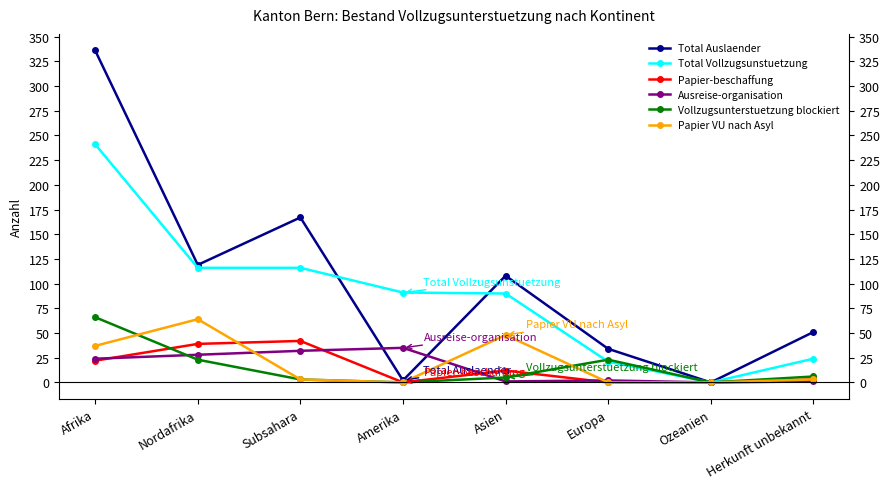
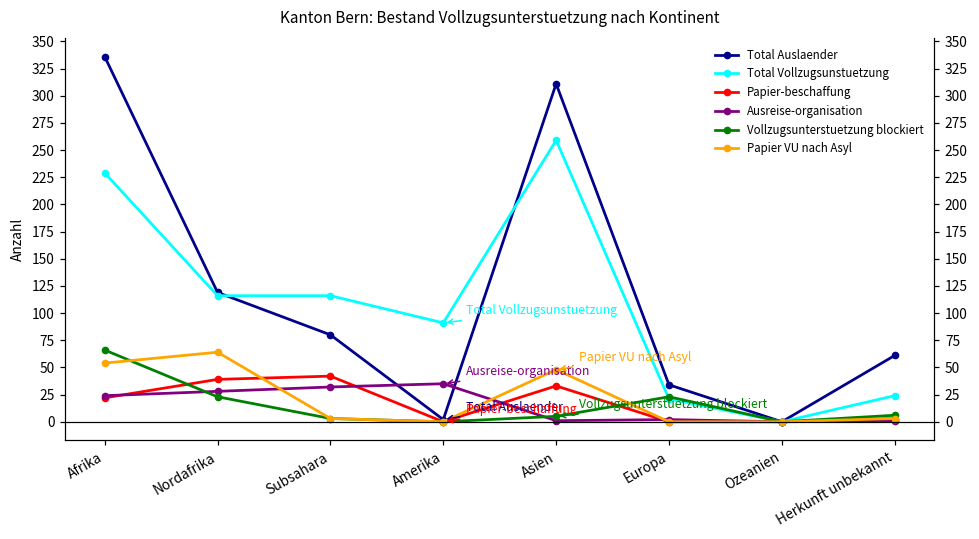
Total Vollzugsunstuetzung, Afrika: 240 -> 230
Papier VU nach Asyl, Afrika: 40 -> 50
Total Auslaender, Subsahara: 170 -> 80
Total Auslaender, Asien: 110 -> 310
Total Vollzugsunstuetzung, Asien: 90 -> 260
Papier-beschaffung, Asien: 10 -> 30
Total Auslaender, Herkunft unbekannt: 50 -> 60
